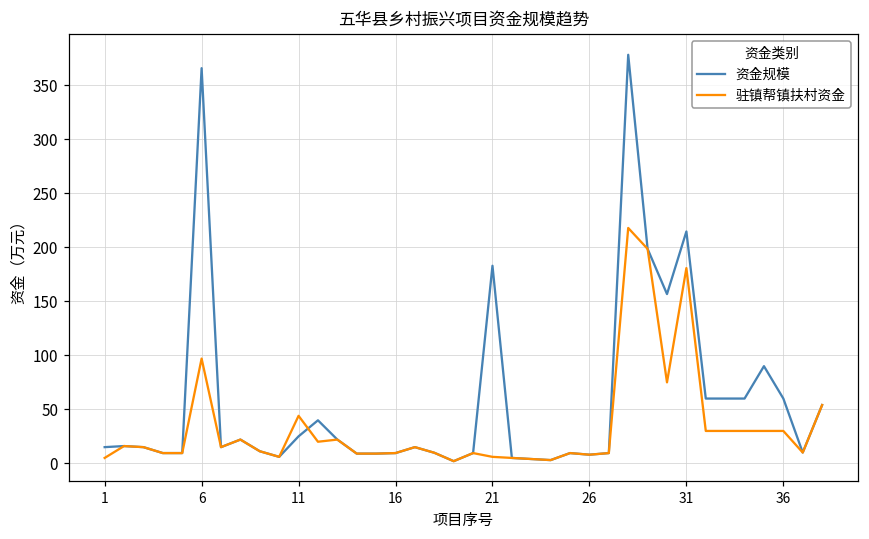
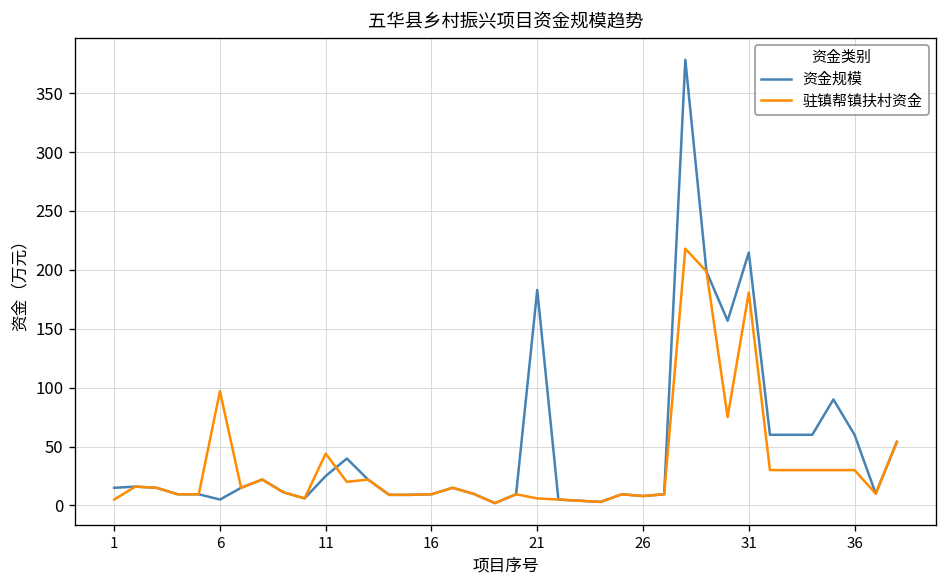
资金规模, 6: 370 -> 10
